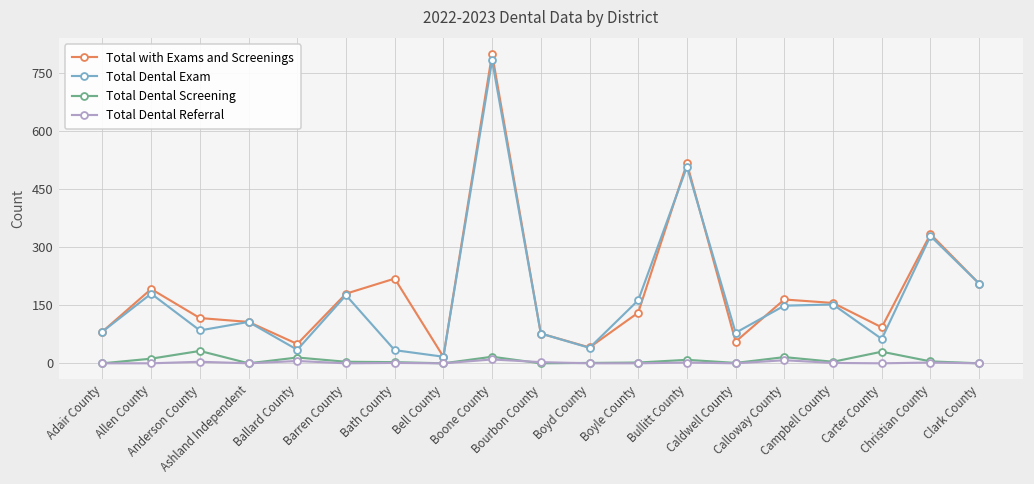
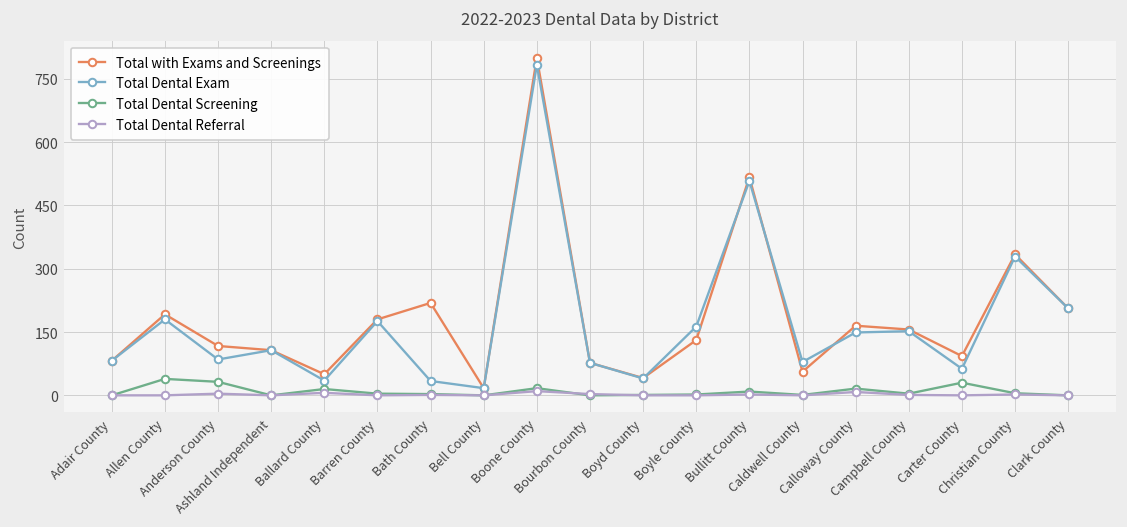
Total Dental Screening, Allen County: 10 -> 40
